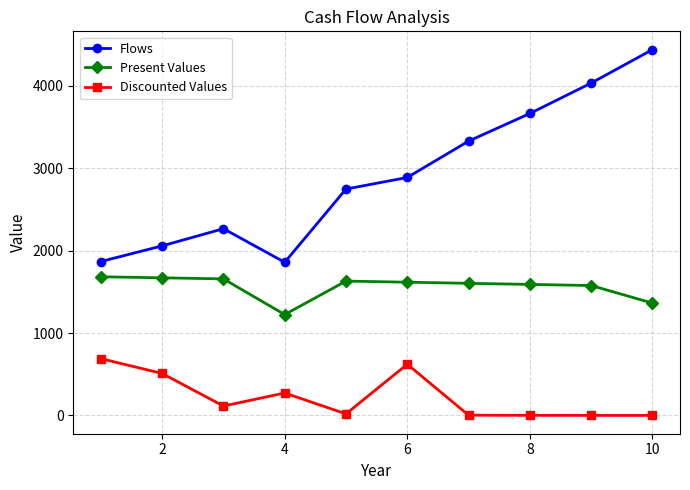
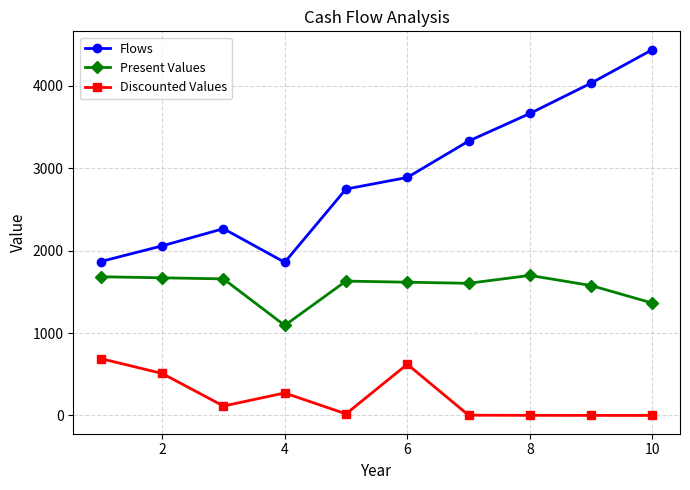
Present Values, 4: 1200 -> 1100
Present Values, 8: 1600 -> 1700
